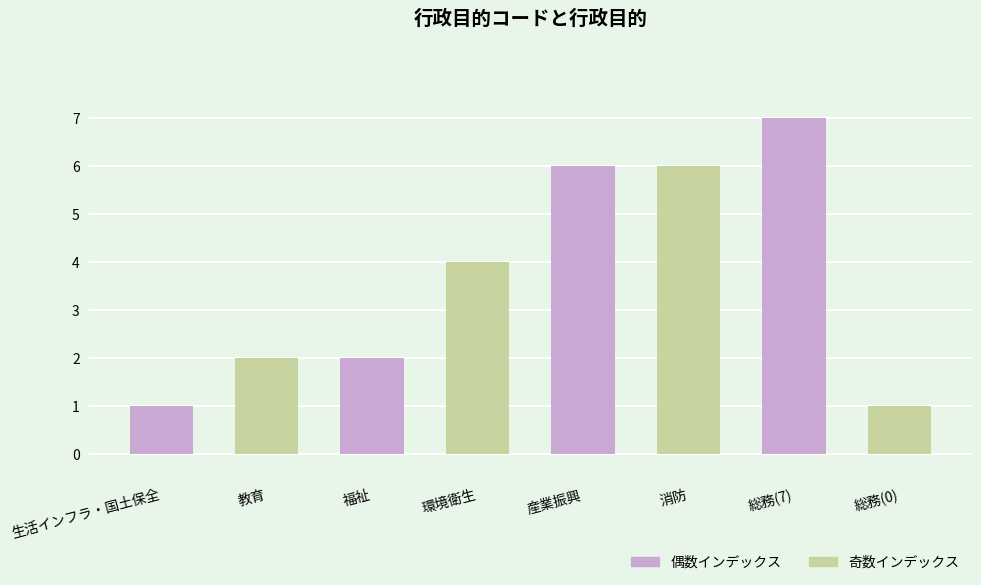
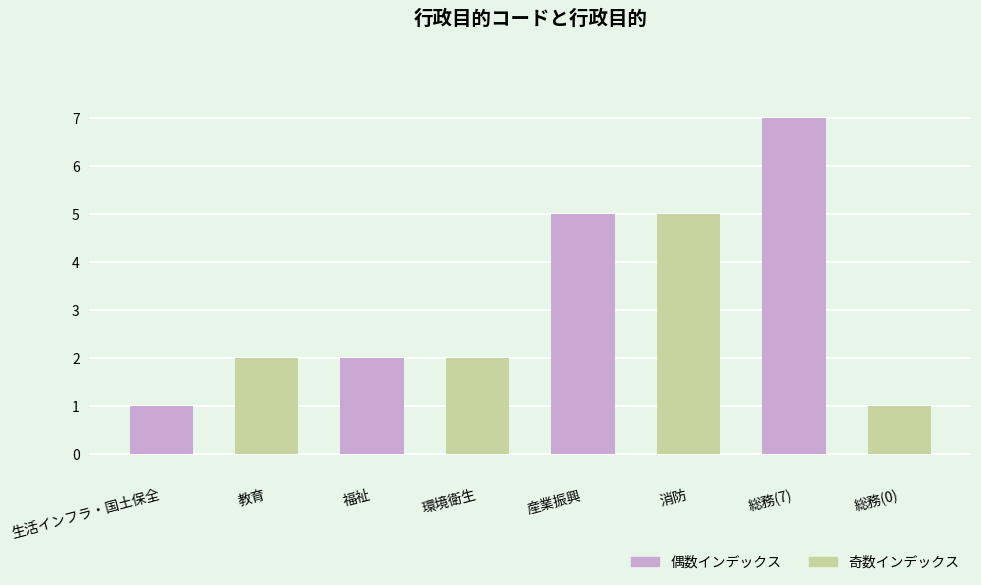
環境衛生: 4 -> 2
産業振興: 6 -> 5
消防: 6 -> 5
